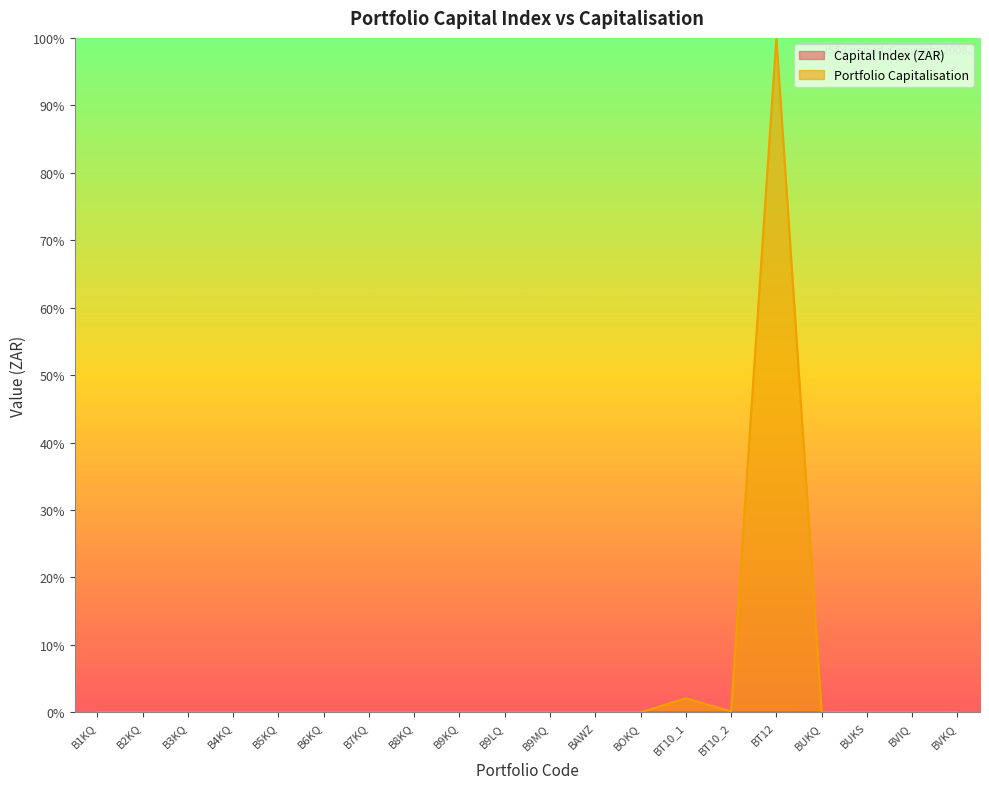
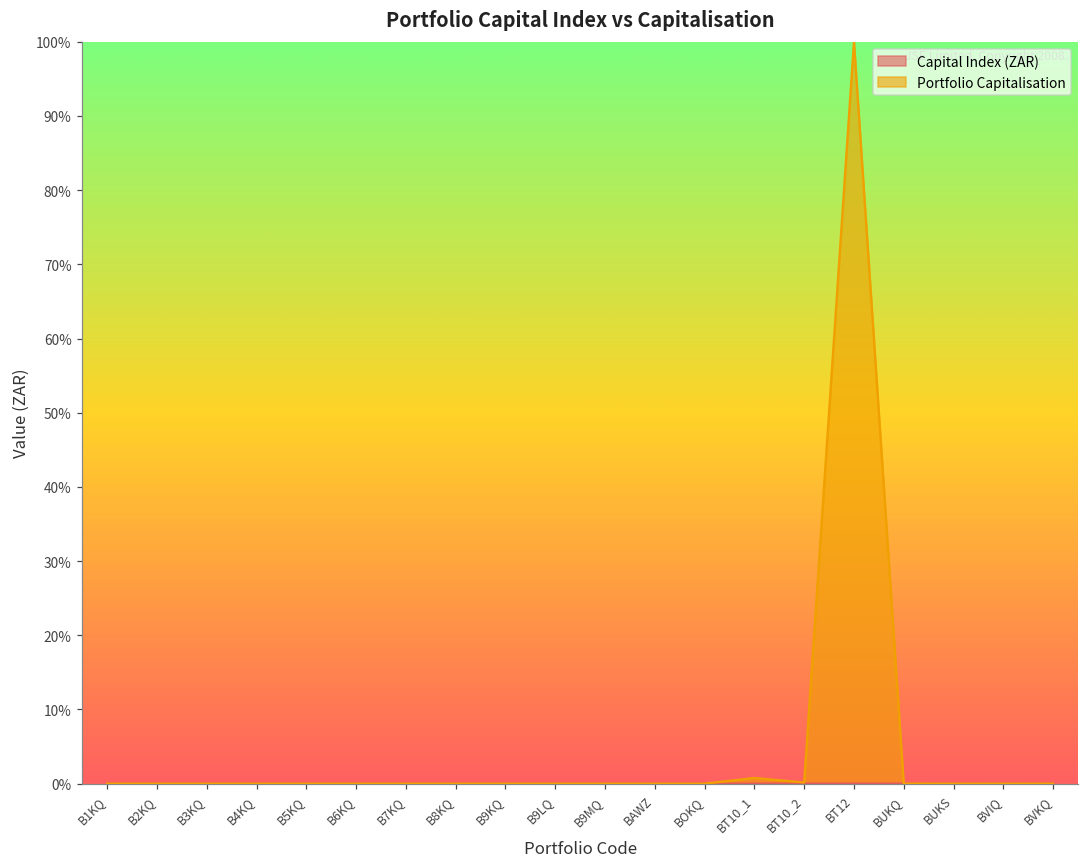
Portfolio Capitalisation, BT10_1: 2% -> 1%
